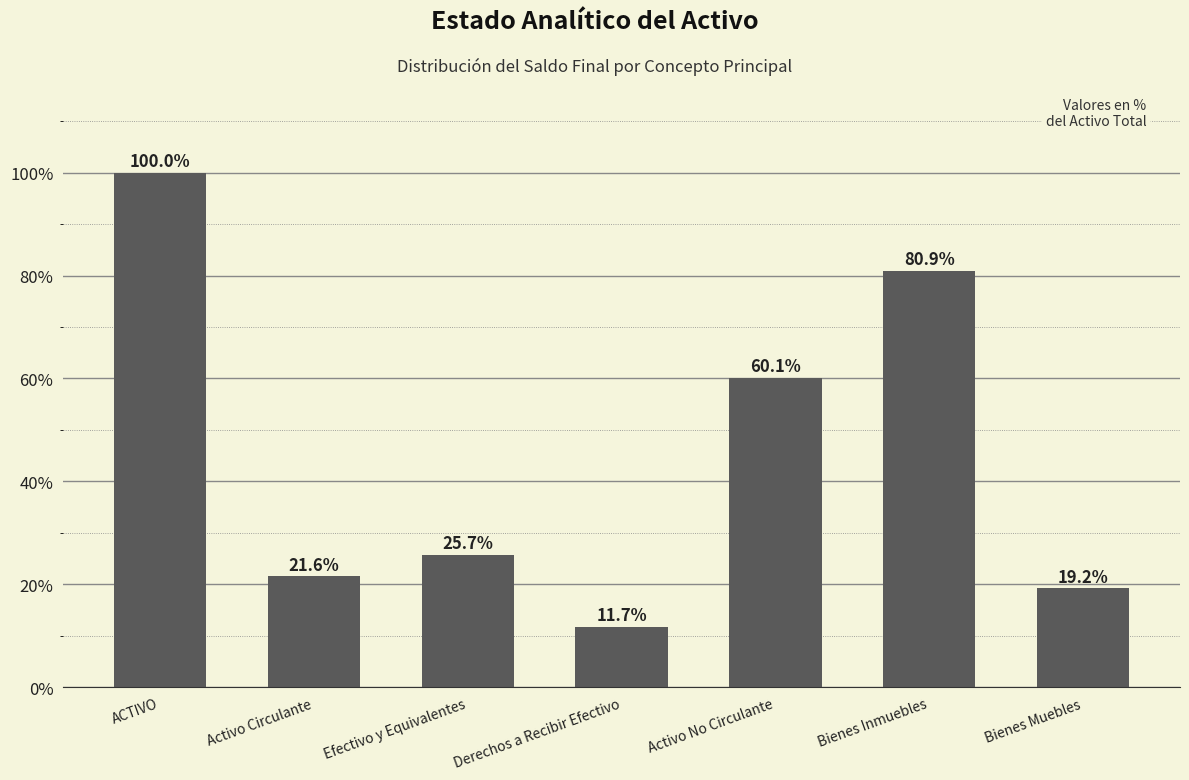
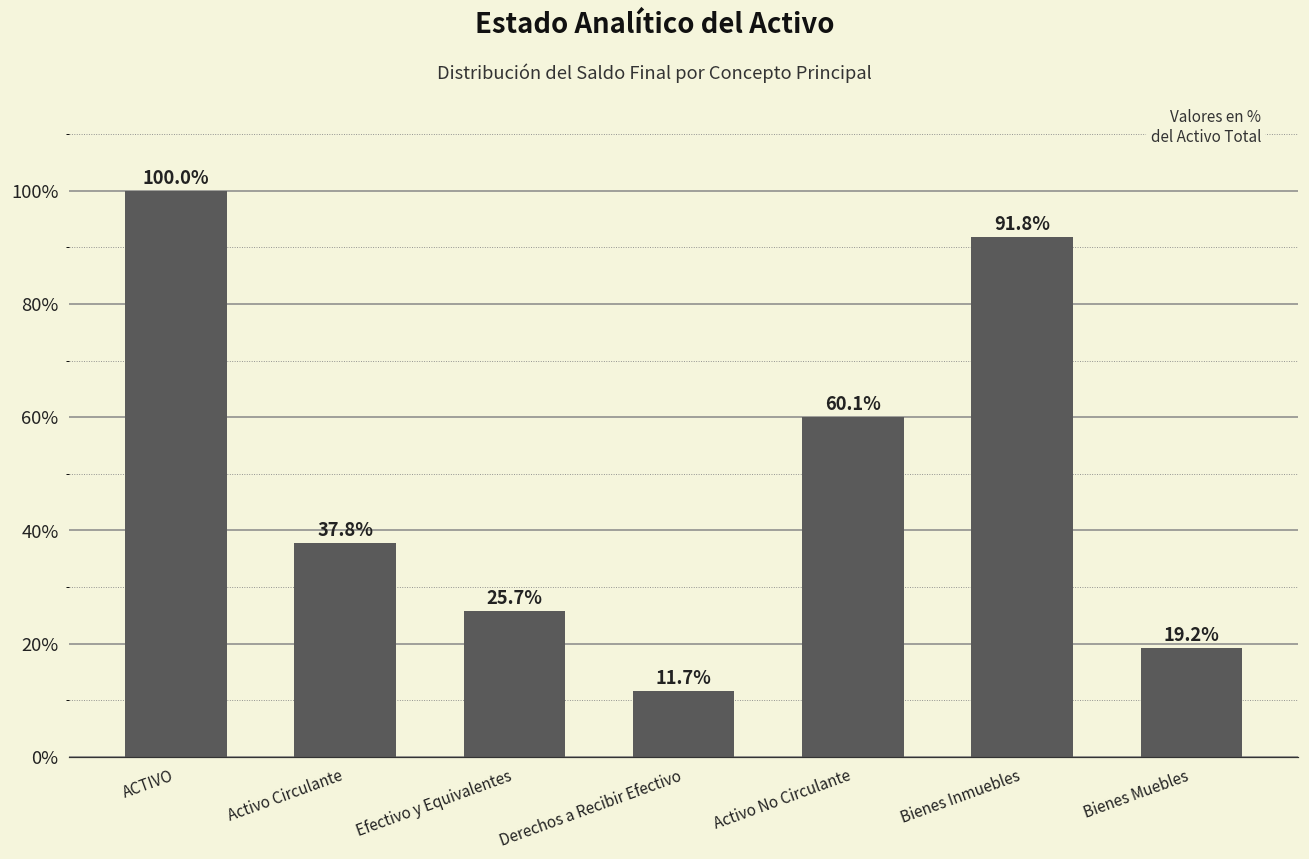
Activo Circulante: 21.6% -> 37.8%
Bienes Inmuebles: 80.9% -> 91.8%
